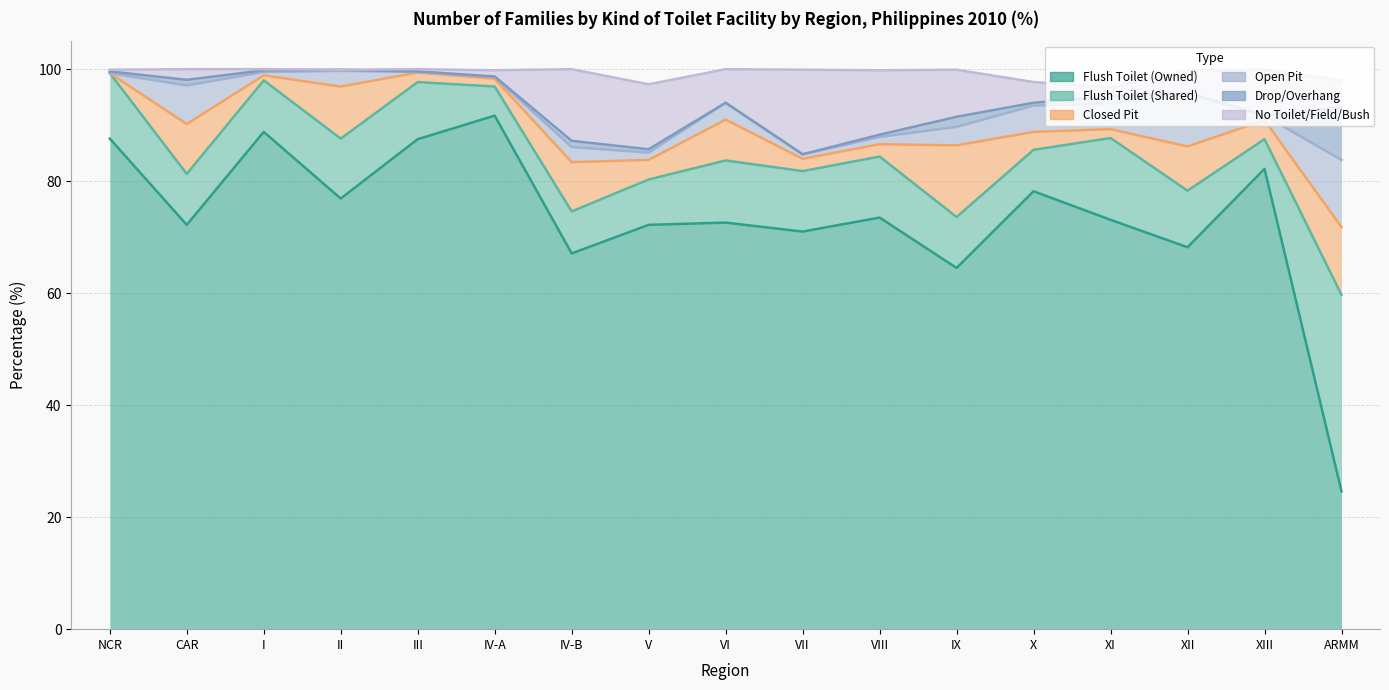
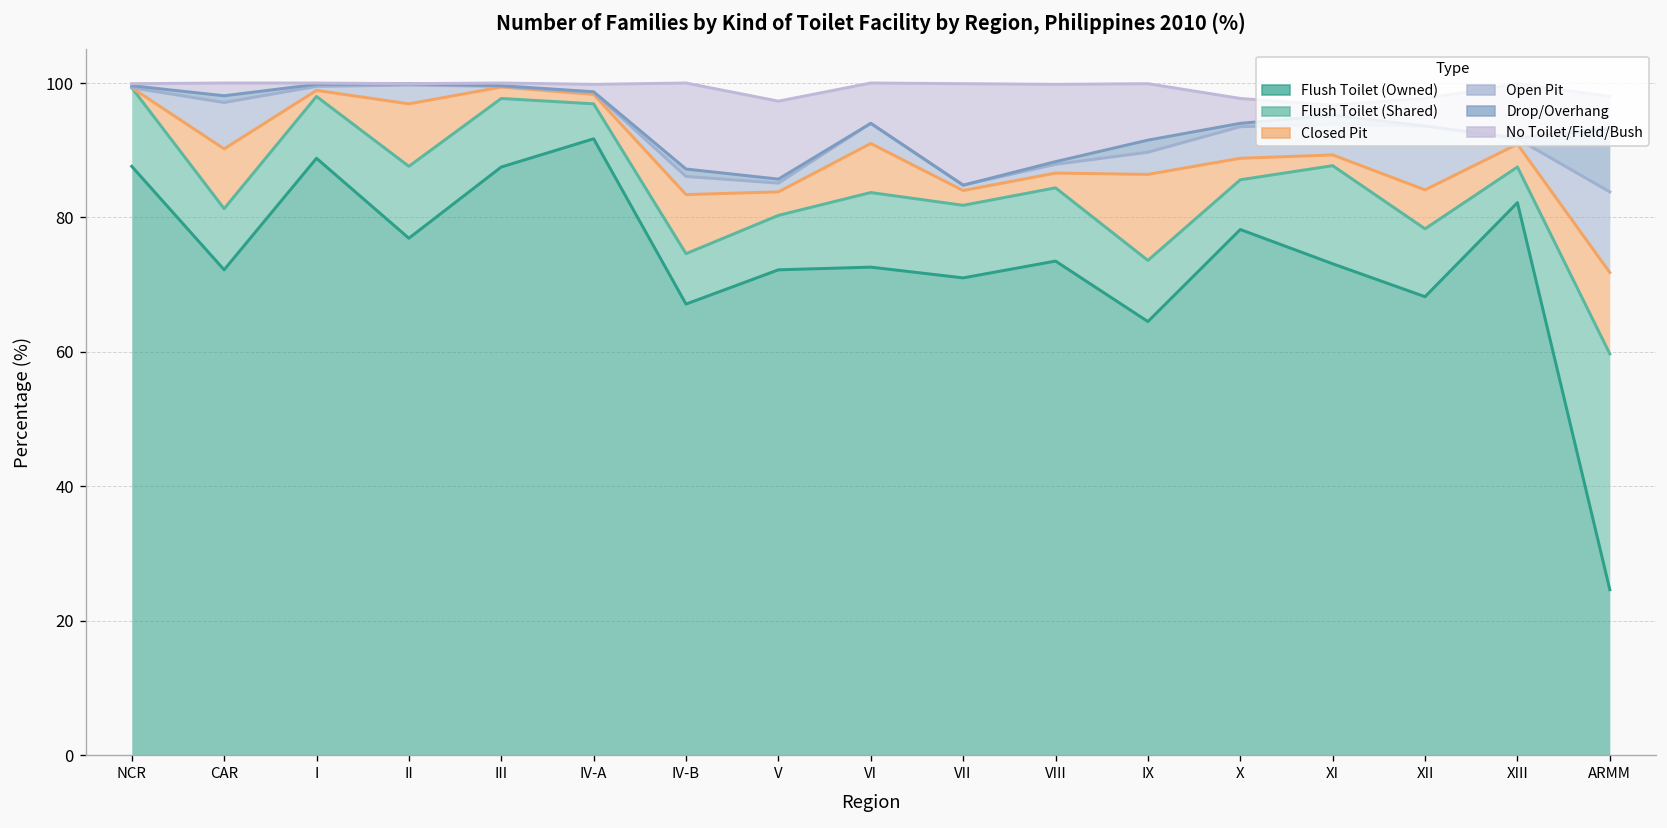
Closed Pit, XII: 8 -> 6
